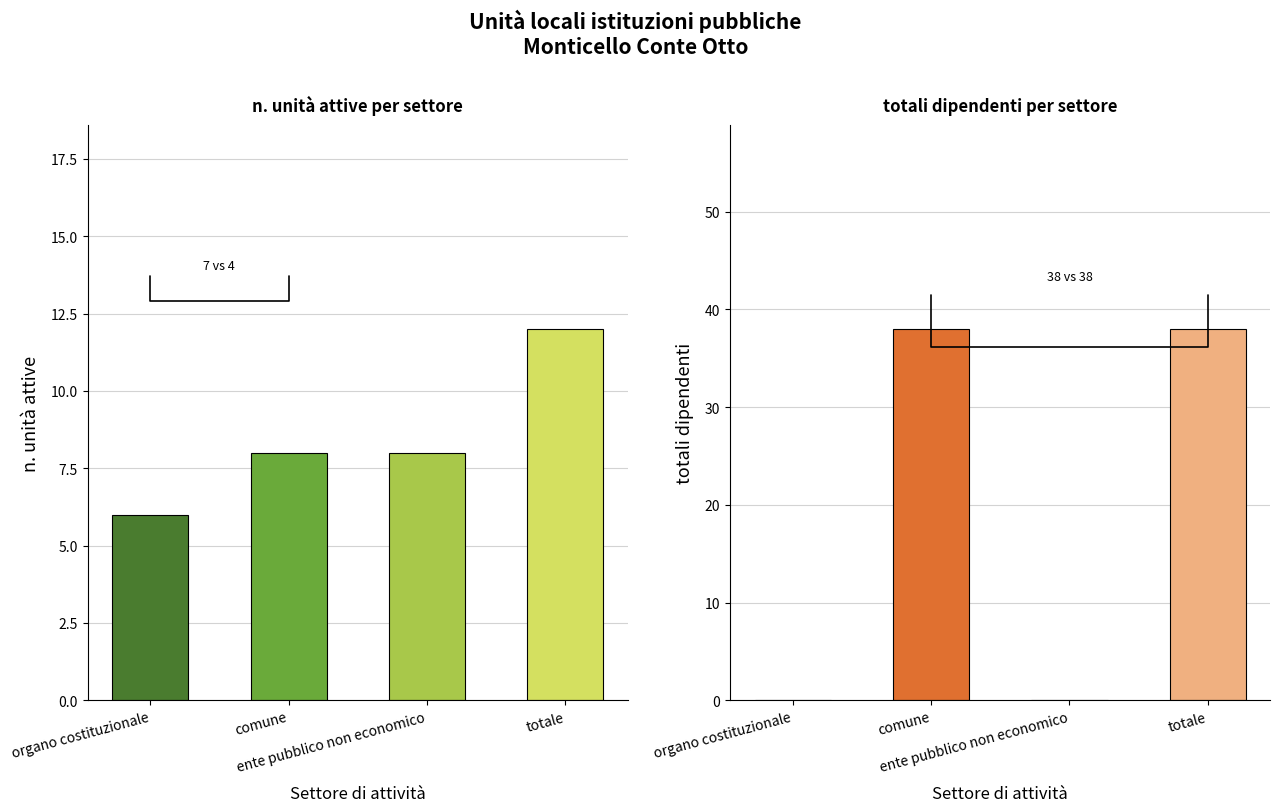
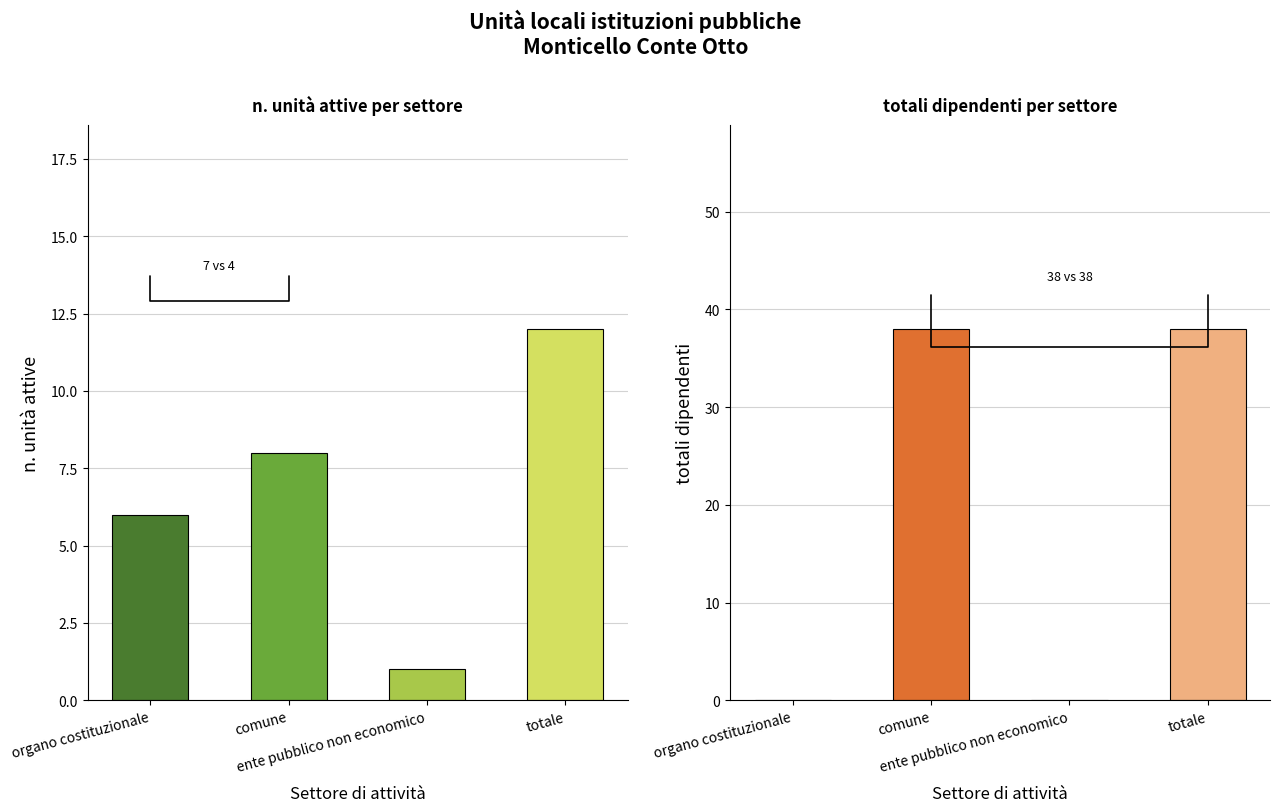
n. unità attive per settore, ente pubblico non economico: 8 -> 1
